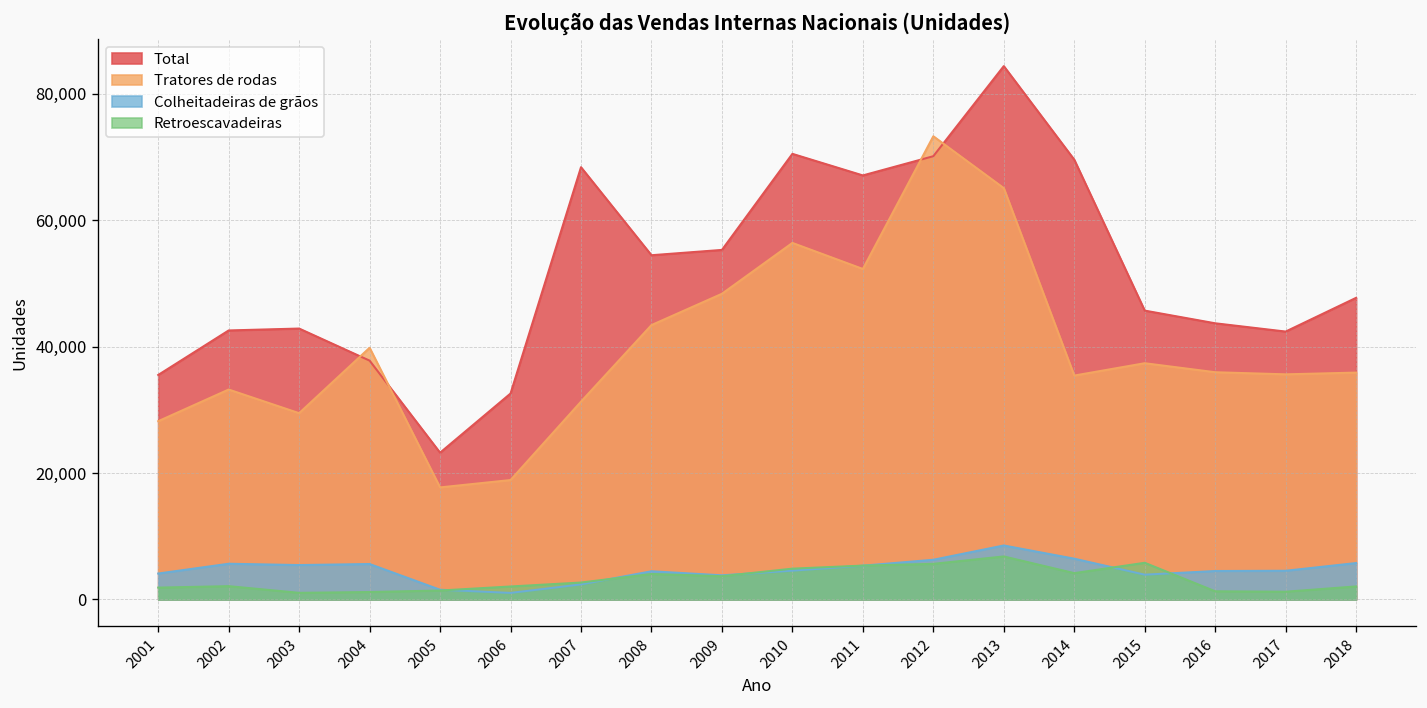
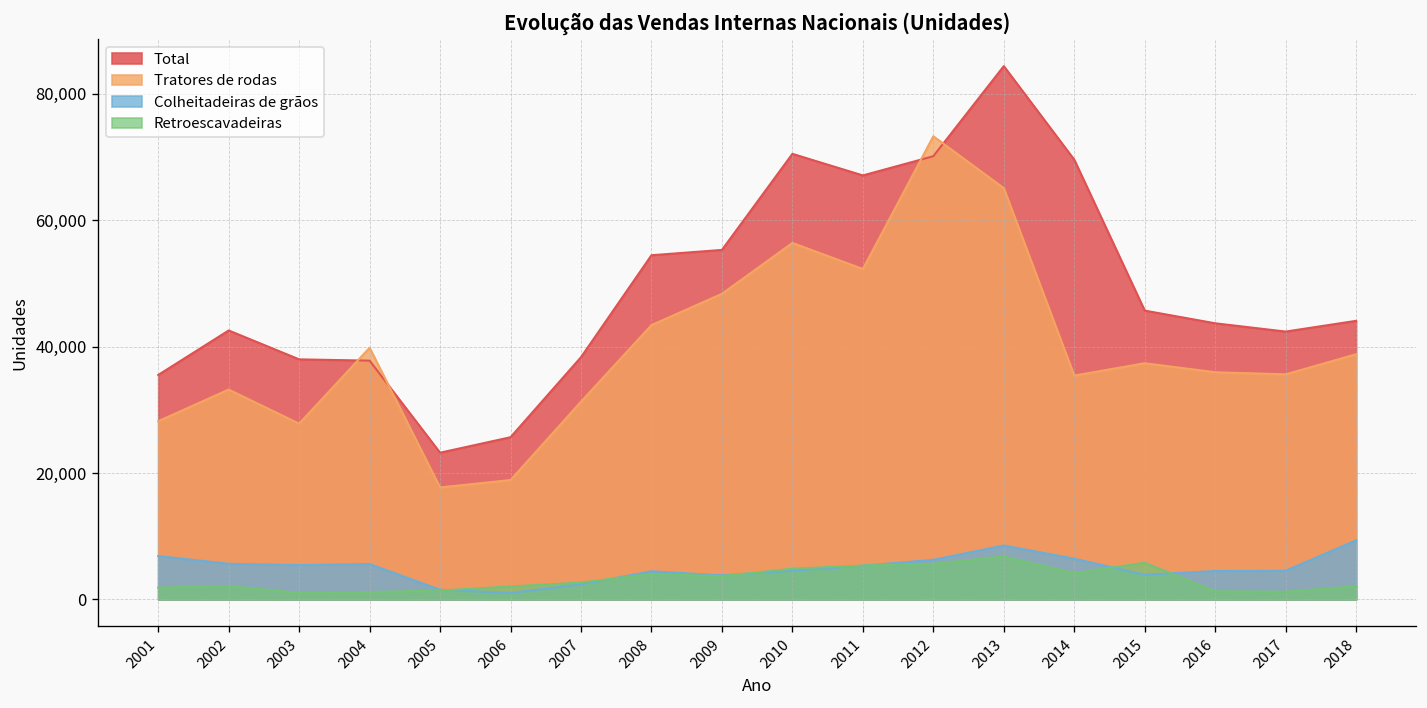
Colheitadeiras de grãos, 2001: 4,000 -> 7,000
Total, 2003: 43,000 -> 38,000
Tratores de rodas, 2003: 29,000 -> 28,000
Total, 2006: 33,000 -> 26,000
Total, 2007: 68,000 -> 38,000
Total, 2018: 48,000 -> 44,000
Tratores de rodas, 2018: 36,000 -> 39,000
Colheitadeiras de grãos, 2018: 6,000 -> 9,000
